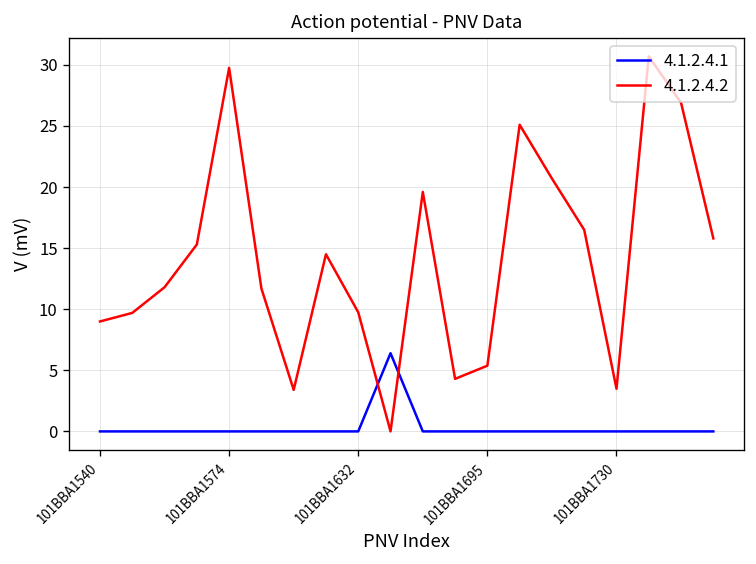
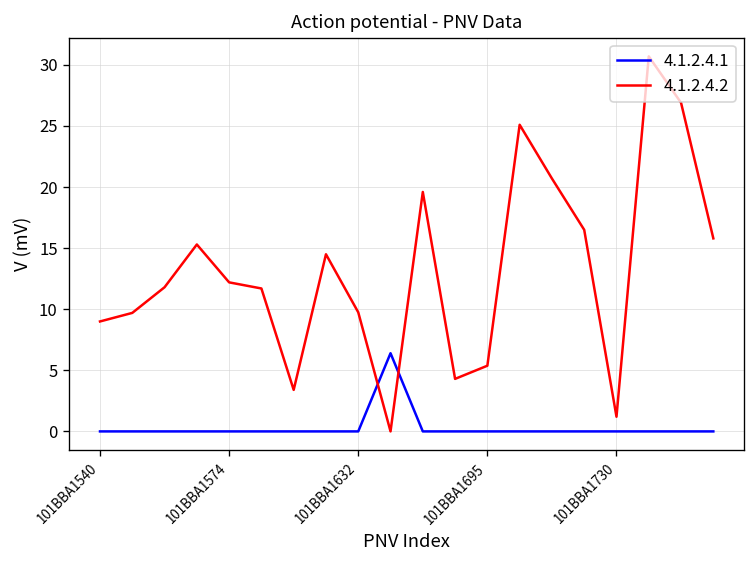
4.1.2.4.2, 101BBA1574: 29.8 -> 12.2
4.1.2.4.2, 101BBA1730: 3.5 -> 1.2
